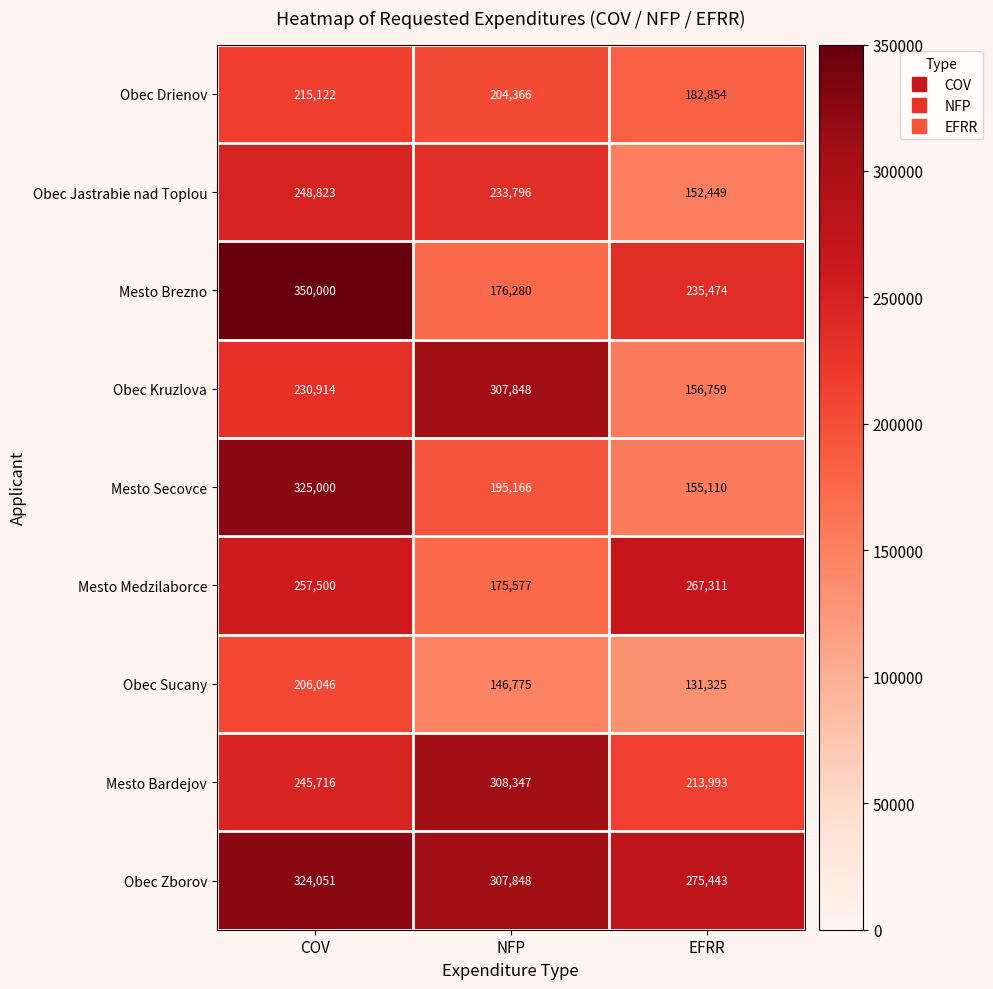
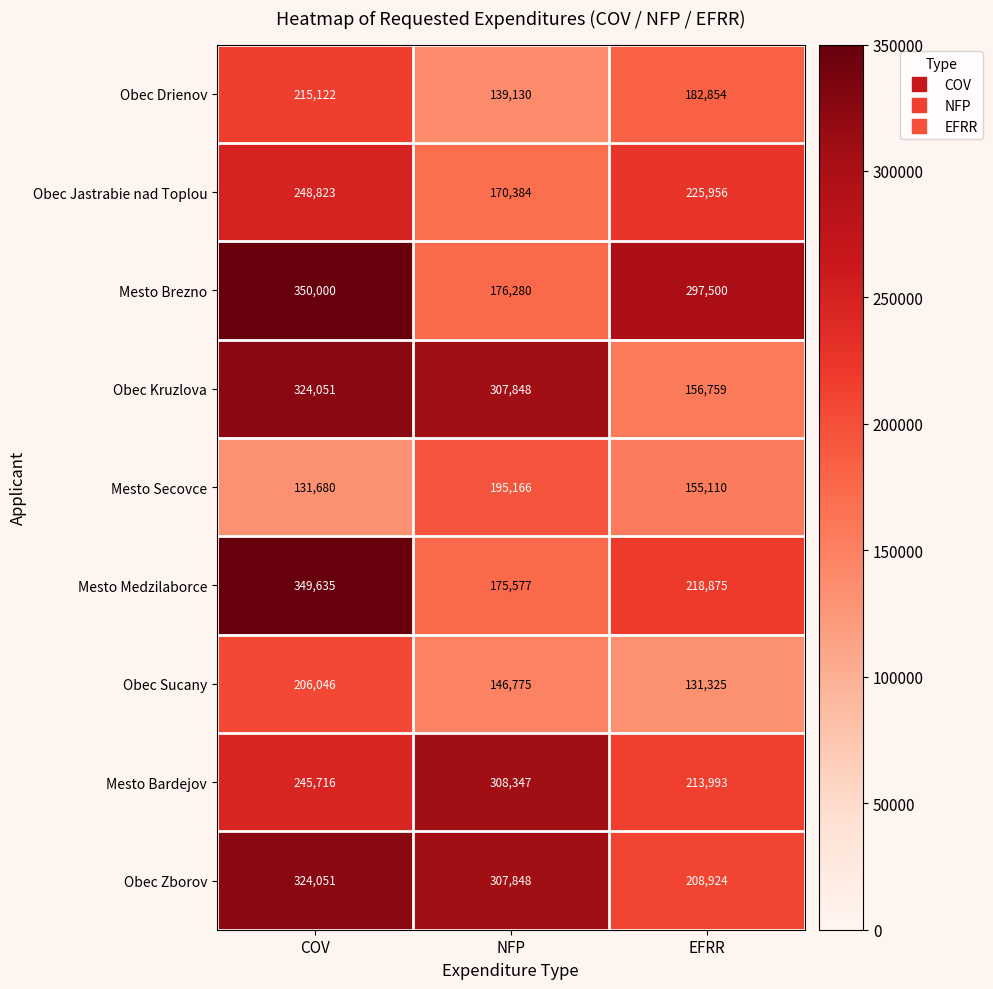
Obec Drienov, NFP: 204,366 -> 139,130
Obec Jastrabie nad Toplou, NFP: 233,796 -> 170,384
Obec Jastrabie nad Toplou, EFRR: 152,449 -> 225,956
Mesto Brezno, EFRR: 235,474 -> 297,500
Obec Kruzlova, COV: 230,914 -> 324,051
Mesto Secovce, COV: 325,000 -> 131,680
Mesto Medzilaborce, COV: 257,500 -> 349,635
Mesto Medzilaborce, EFRR: 267,311 -> 218,875
Obec Zborov, EFRR: 275,443 -> 208,924
